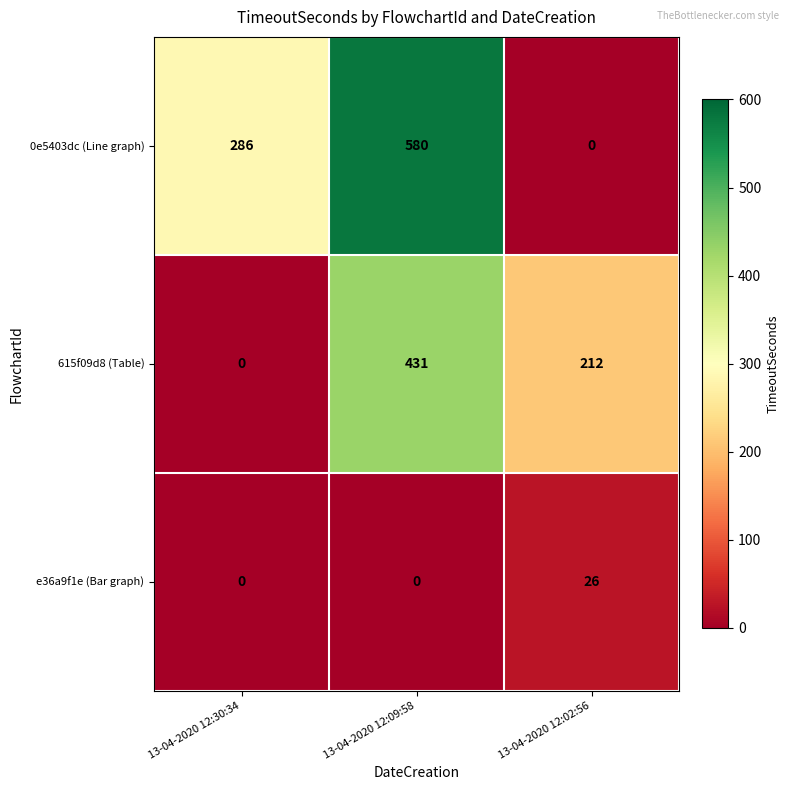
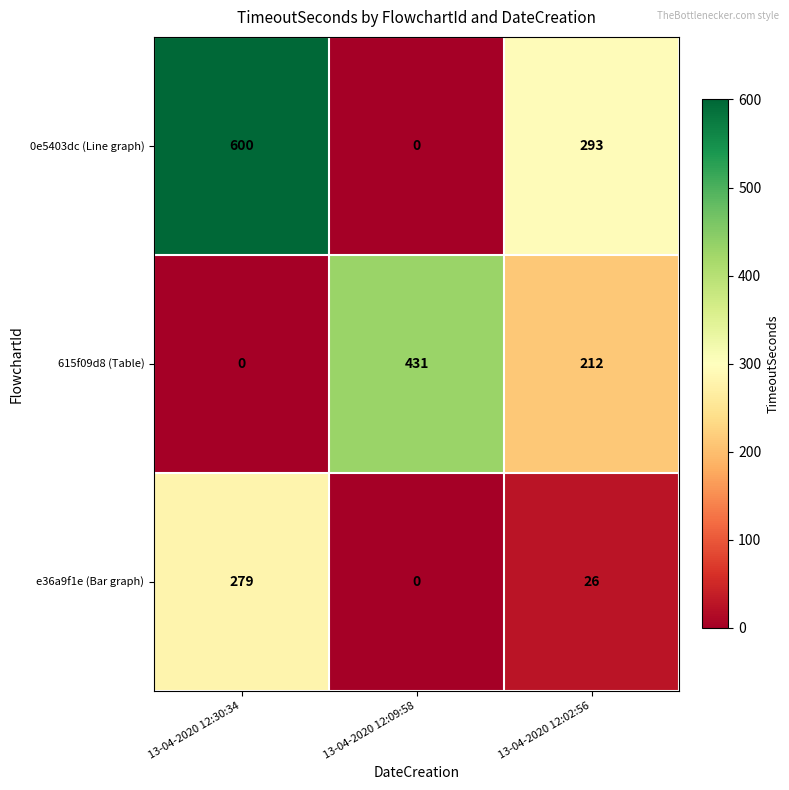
0e5403dc (Line graph), 13-04-2020 12:30:34: 286 -> 600
0e5403dc (Line graph), 13-04-2020 12:09:58: 580 -> 0
0e5403dc (Line graph), 13-04-2020 12:02:56: 0 -> 293
e36a9f1e (Bar graph), 13-04-2020 12:30:34: 0 -> 279
